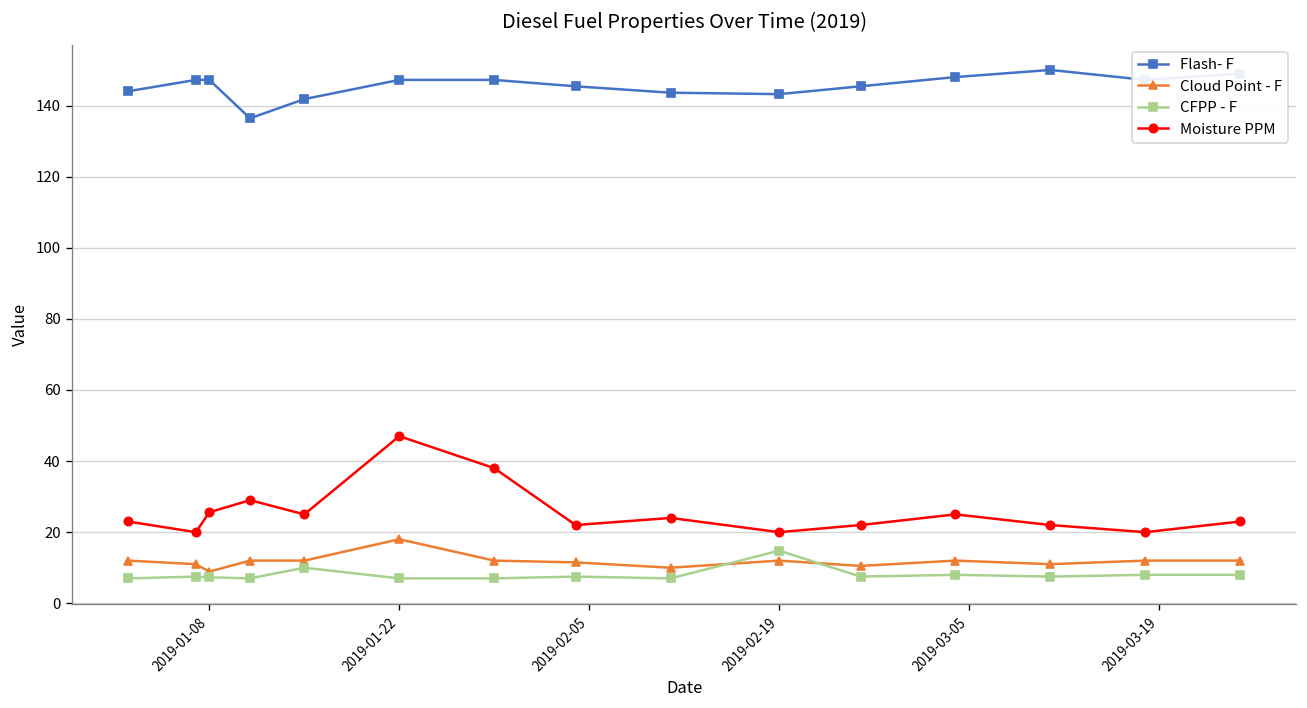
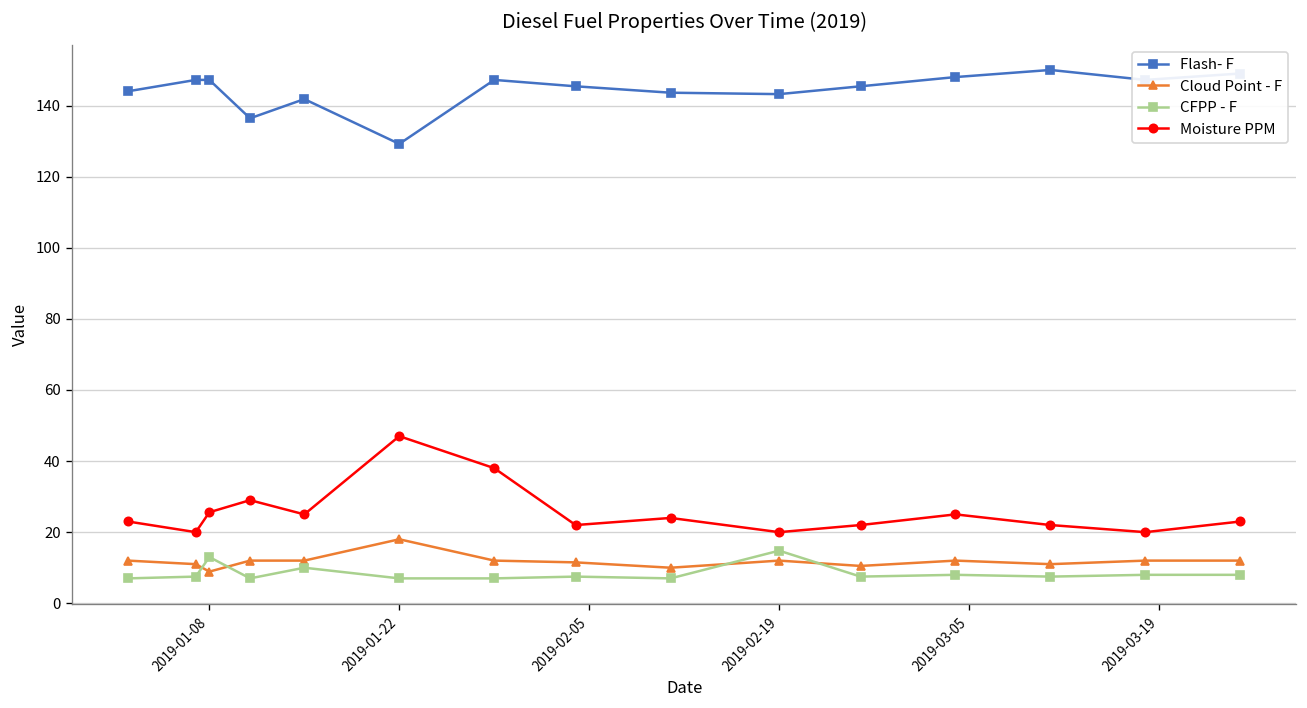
CFPP - F, 2019-01-08: 7 -> 13
Flash- F, 2019-01-22: 147 -> 129
